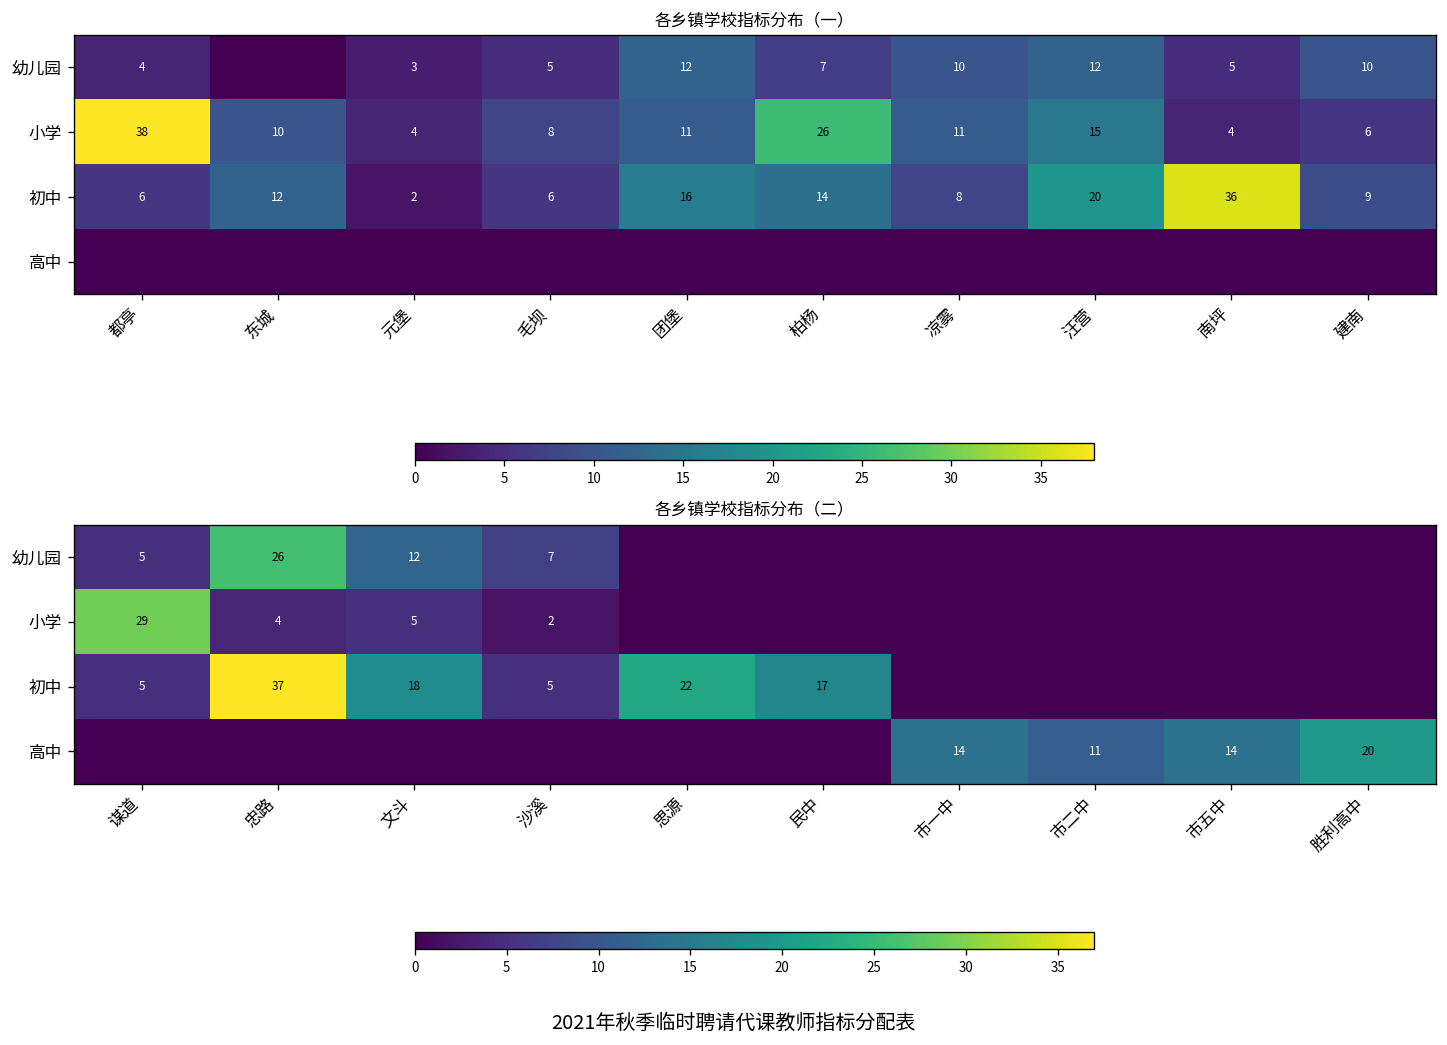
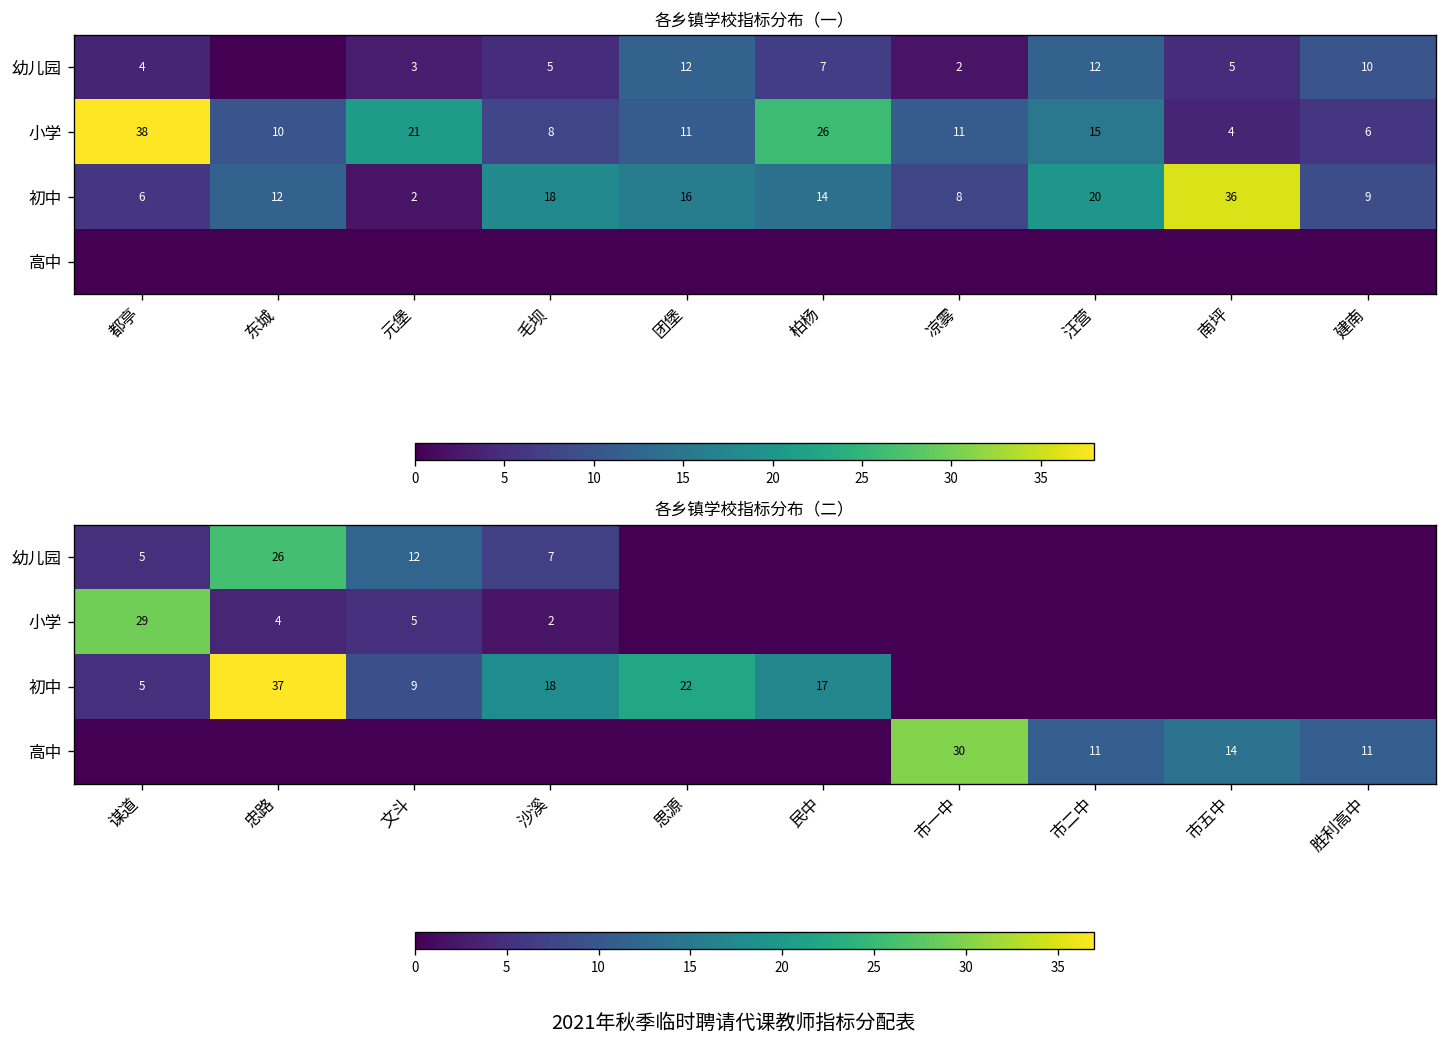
各乡镇学校指标分布（一）, 幼儿园, 凉雾: 10 -> 2
各乡镇学校指标分布（一）, 小学, 元堡: 4 -> 21
各乡镇学校指标分布（一）, 初中, 毛坝: 6 -> 18
各乡镇学校指标分布（二）, 初中, 文斗: 18 -> 9
各乡镇学校指标分布（二）, 初中, 沙溪: 5 -> 18
各乡镇学校指标分布（二）, 高中, 市一中: 14 -> 30
各乡镇学校指标分布（二）, 高中, 胜利高中: 20 -> 11
